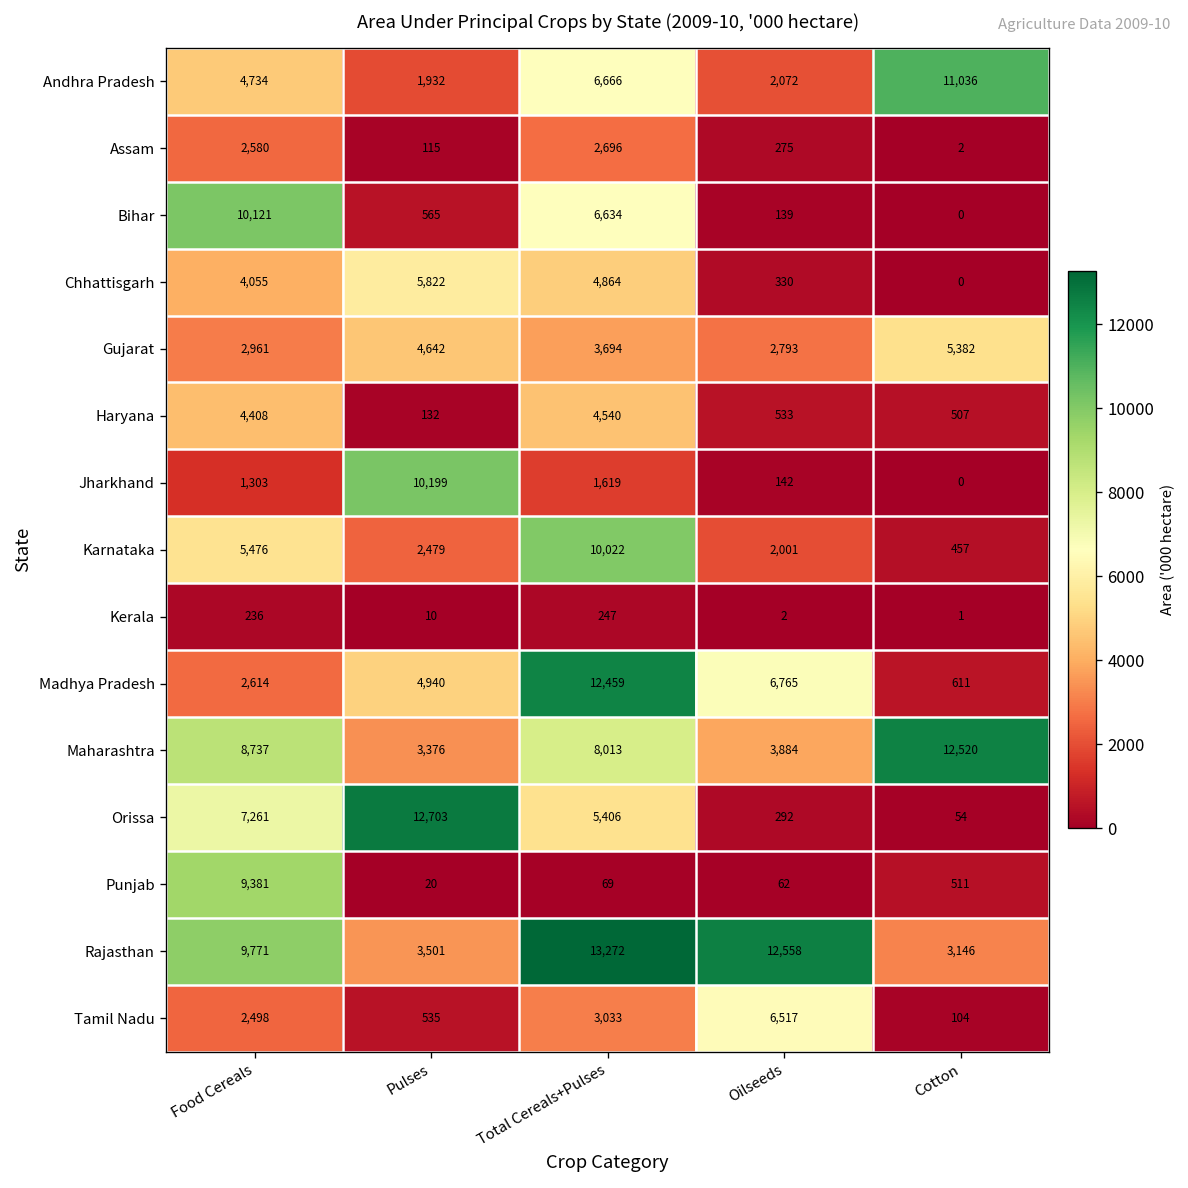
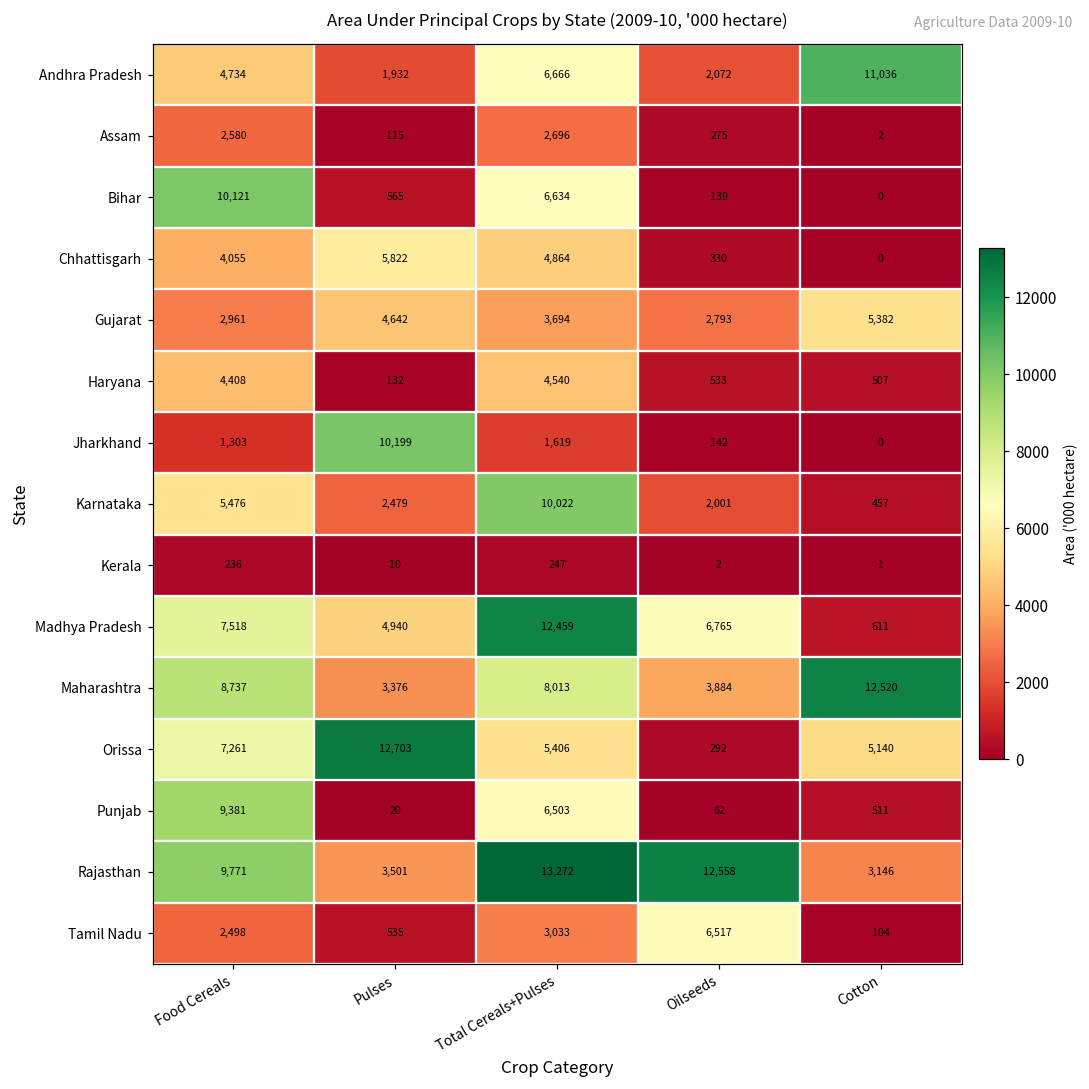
Madhya Pradesh, Food Cereals: 2,614 -> 7,518
Orissa, Cotton: 54 -> 5,140
Punjab, Total Cereals+Pulses: 69 -> 6,503
